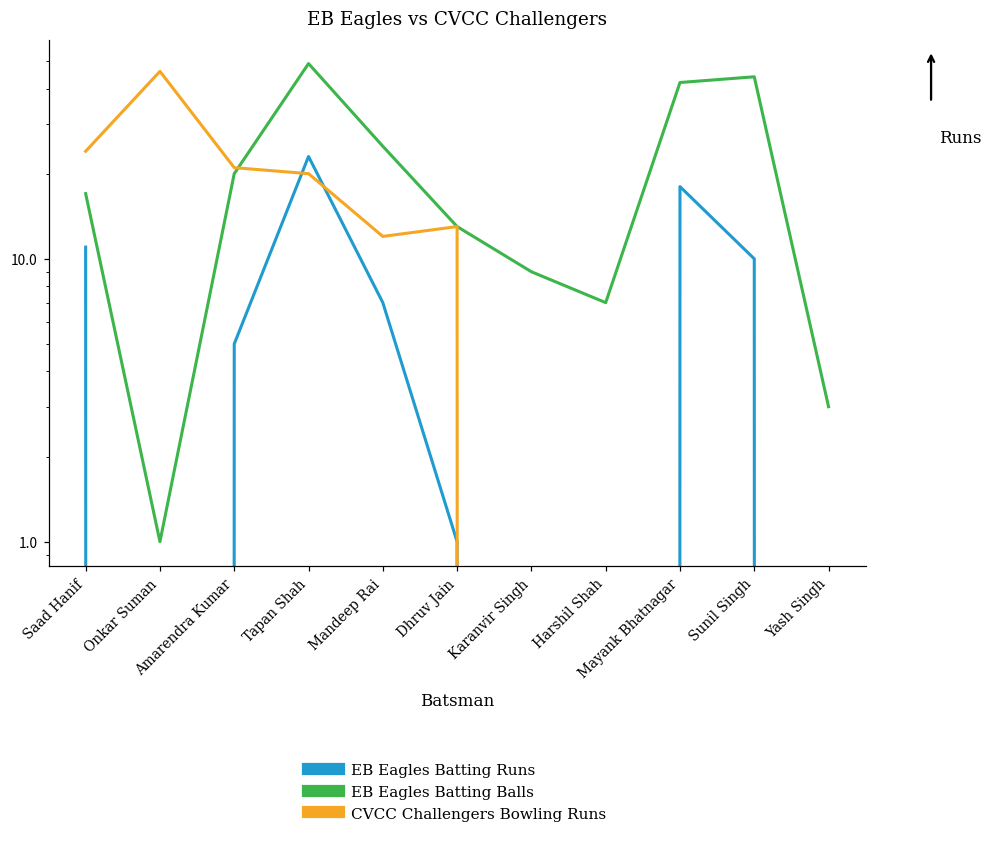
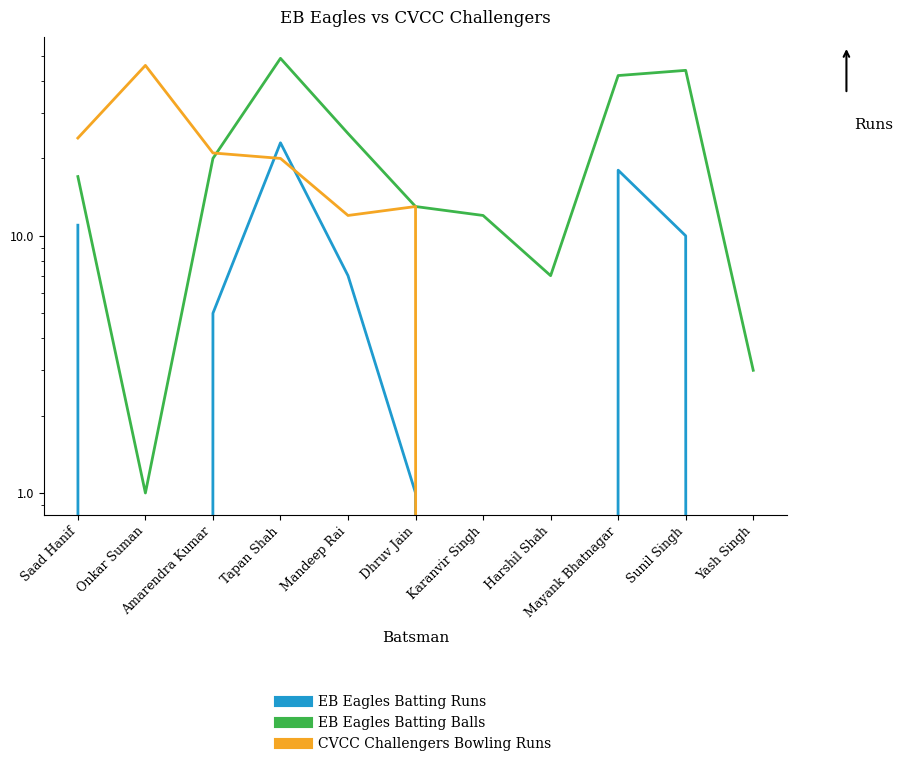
EB Eagles Batting Balls, Karanvir Singh: 9 -> 12
